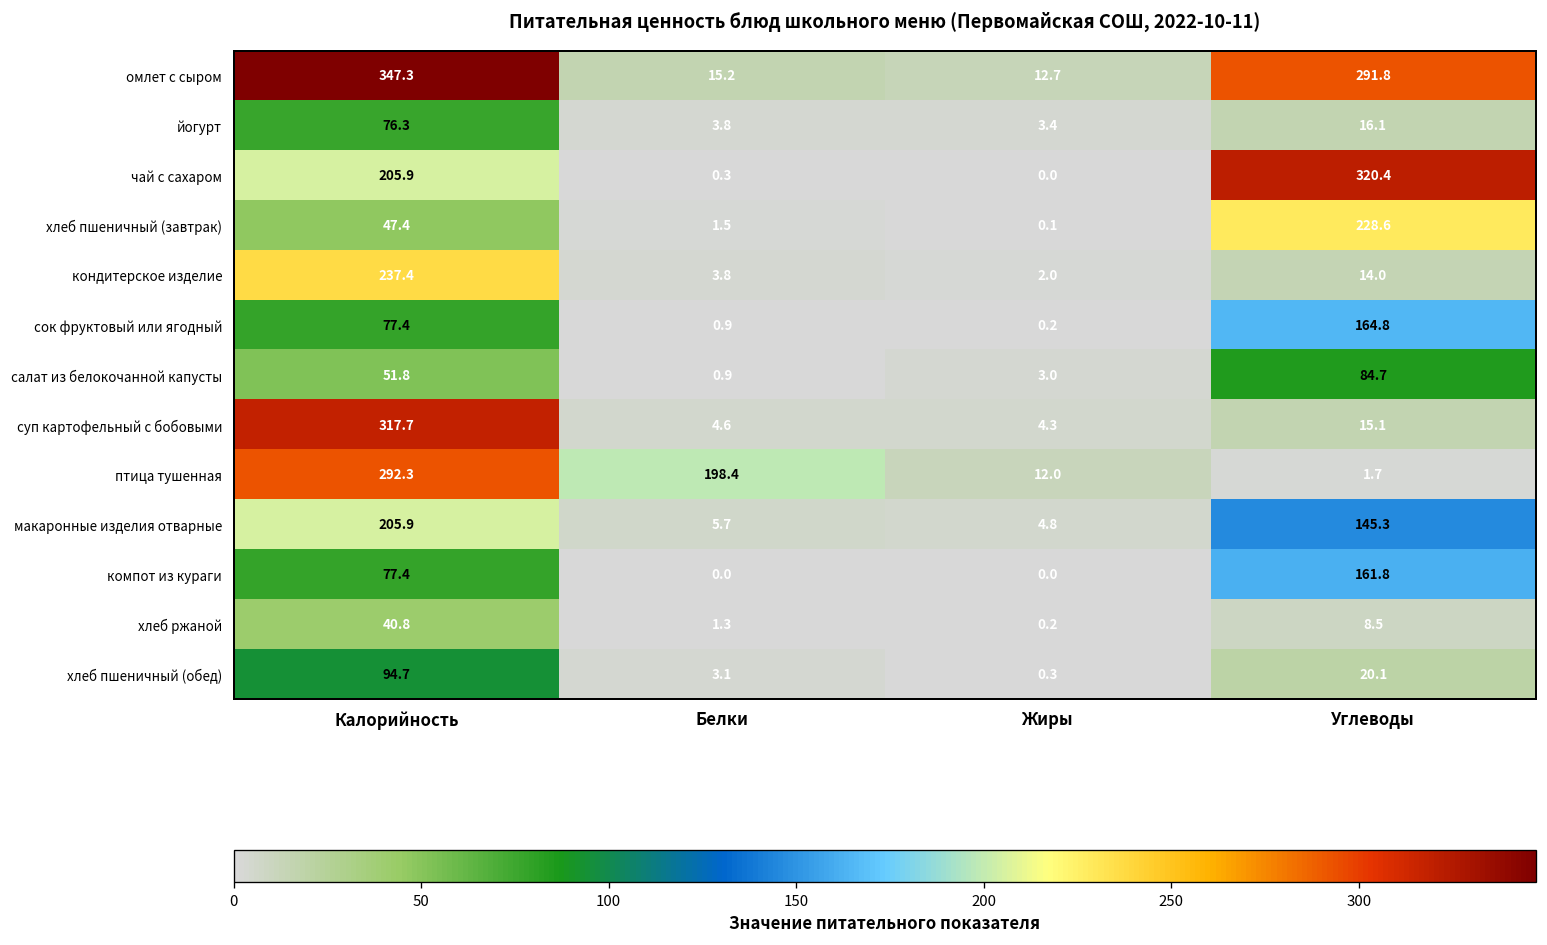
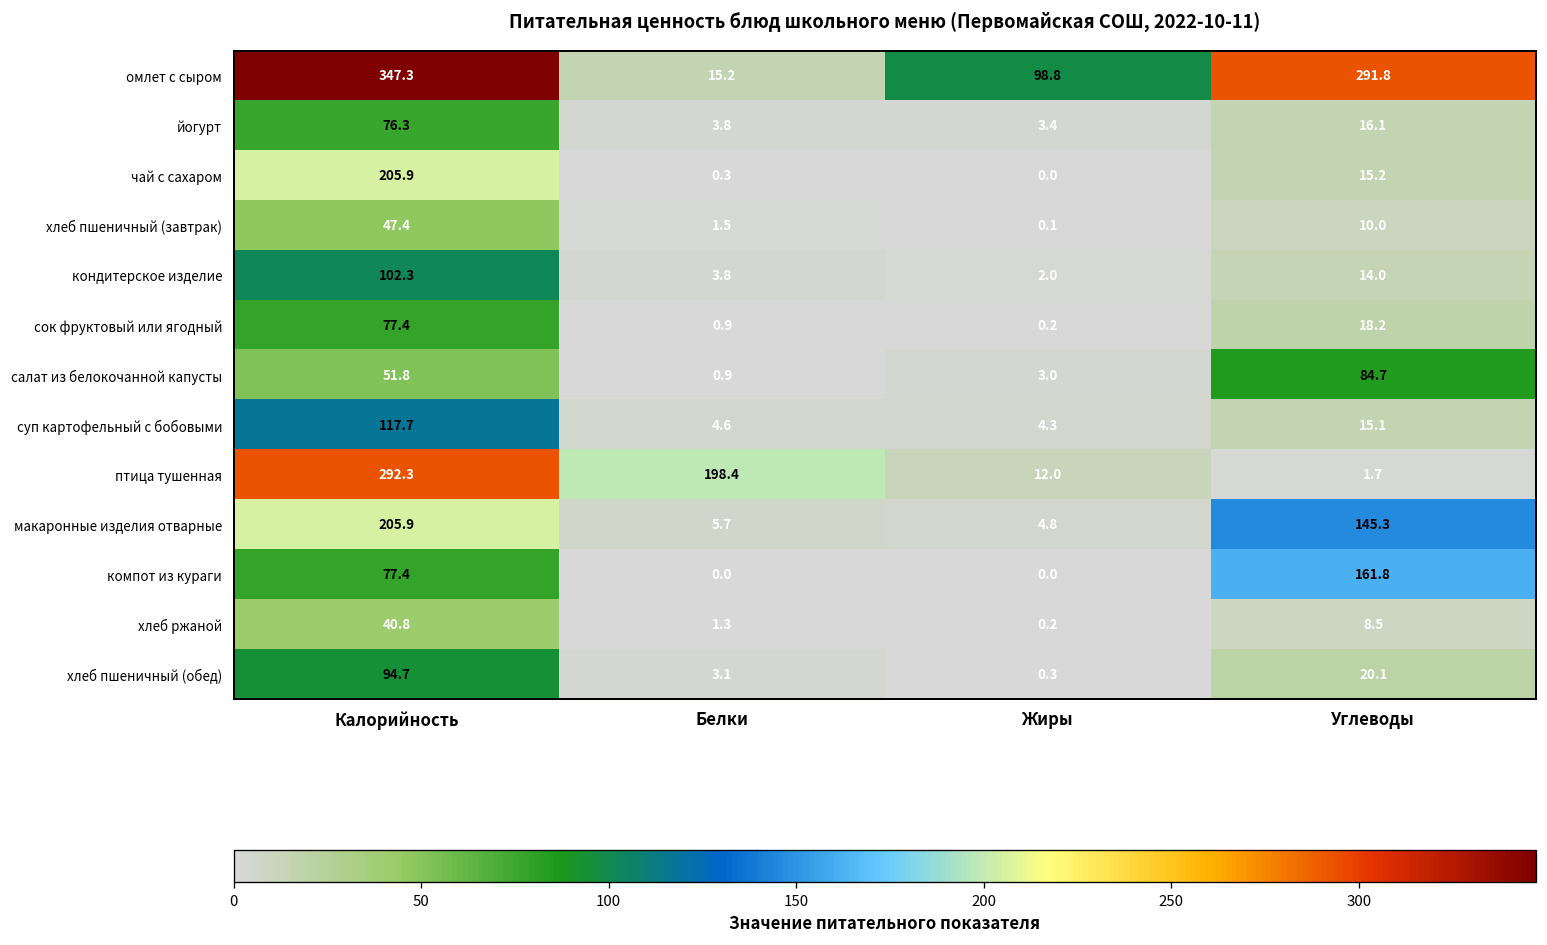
омлет с сыром, Жиры: 12.7 -> 98.8
чай с сахаром, Углеводы: 320.4 -> 15.2
хлеб пшеничный (завтрак), Углеводы: 228.6 -> 10.0
кондитерское изделие, Калорийность: 237.4 -> 102.3
сок фруктовый или ягодный, Углеводы: 164.8 -> 18.2
суп картофельный с бобовыми, Калорийность: 317.7 -> 117.7
